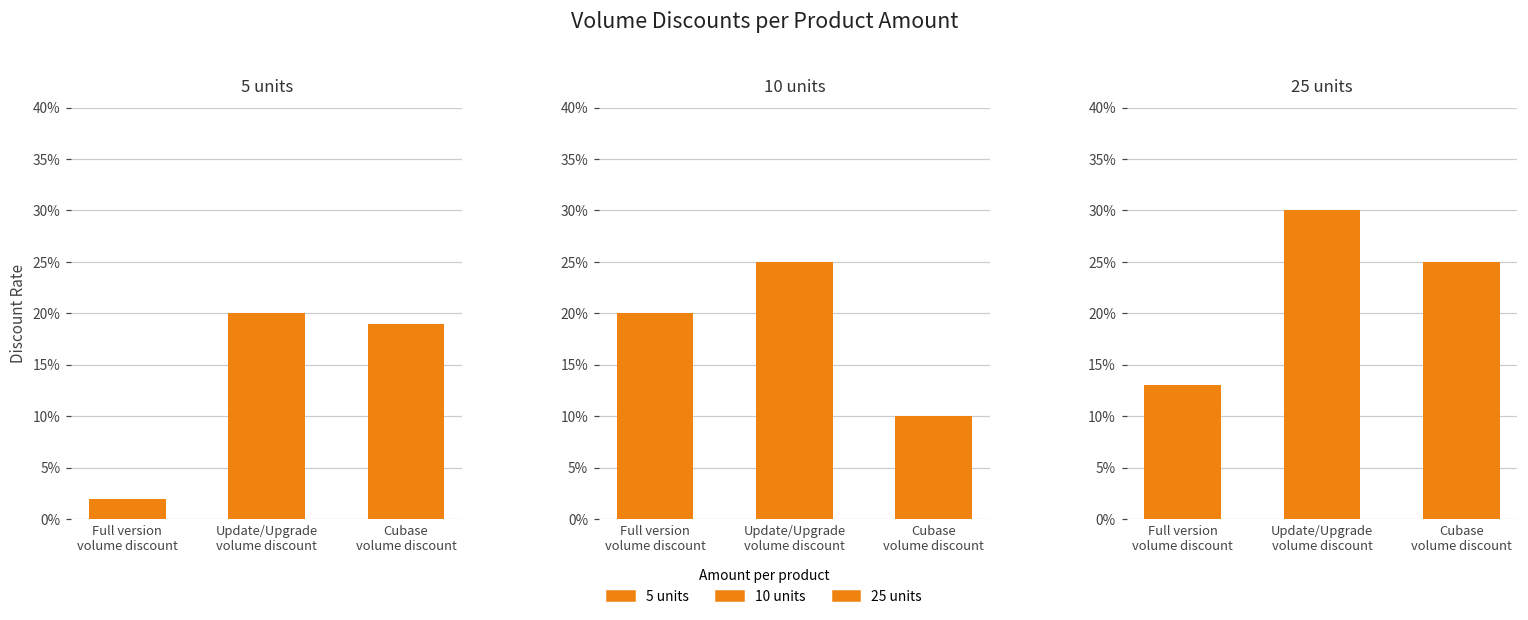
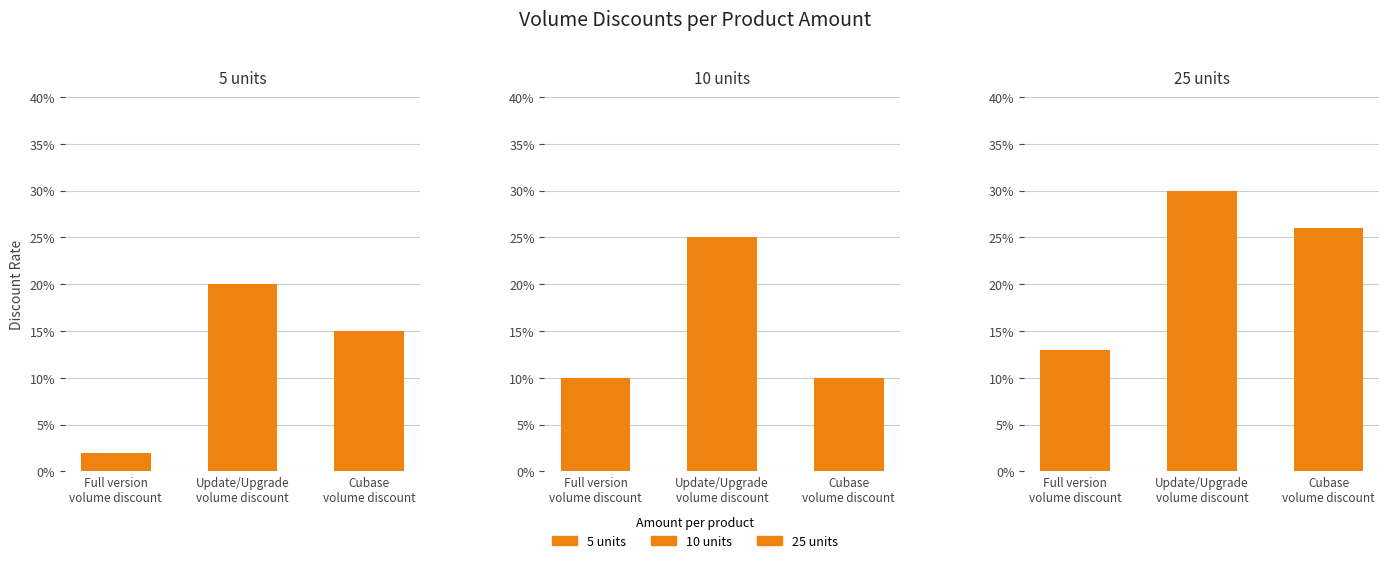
5 units, Cubase volume discount: 19% -> 15%
10 units, Full version volume discount: 20% -> 10%
25 units, Cubase volume discount: 25% -> 26%
